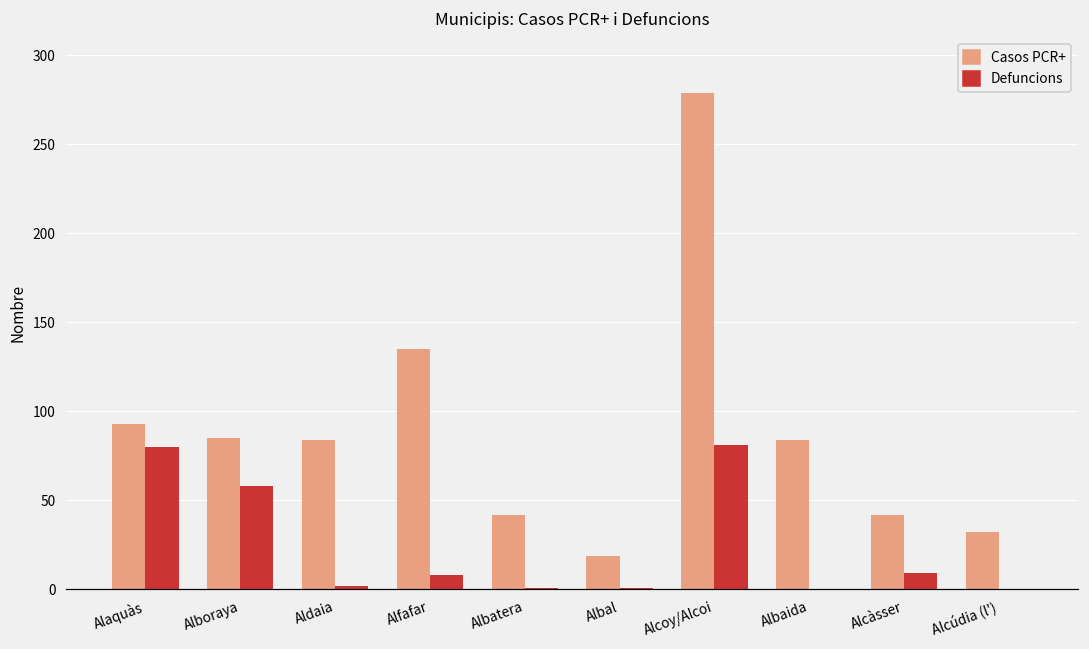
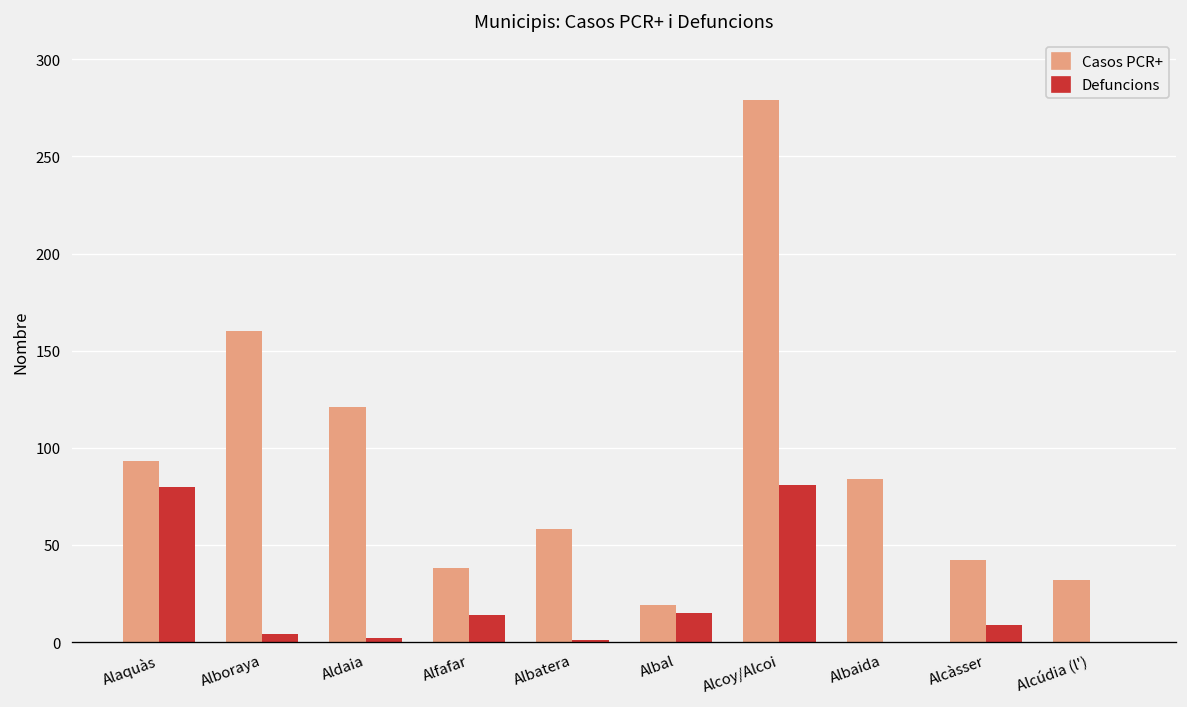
Casos PCR+, Alboraya: 85 -> 160
Defuncions, Alboraya: 58 -> 4
Casos PCR+, Aldaia: 84 -> 121
Casos PCR+, Alfafar: 135 -> 38
Defuncions, Alfafar: 8 -> 14
Casos PCR+, Albatera: 42 -> 58
Defuncions, Albal: 1 -> 15
